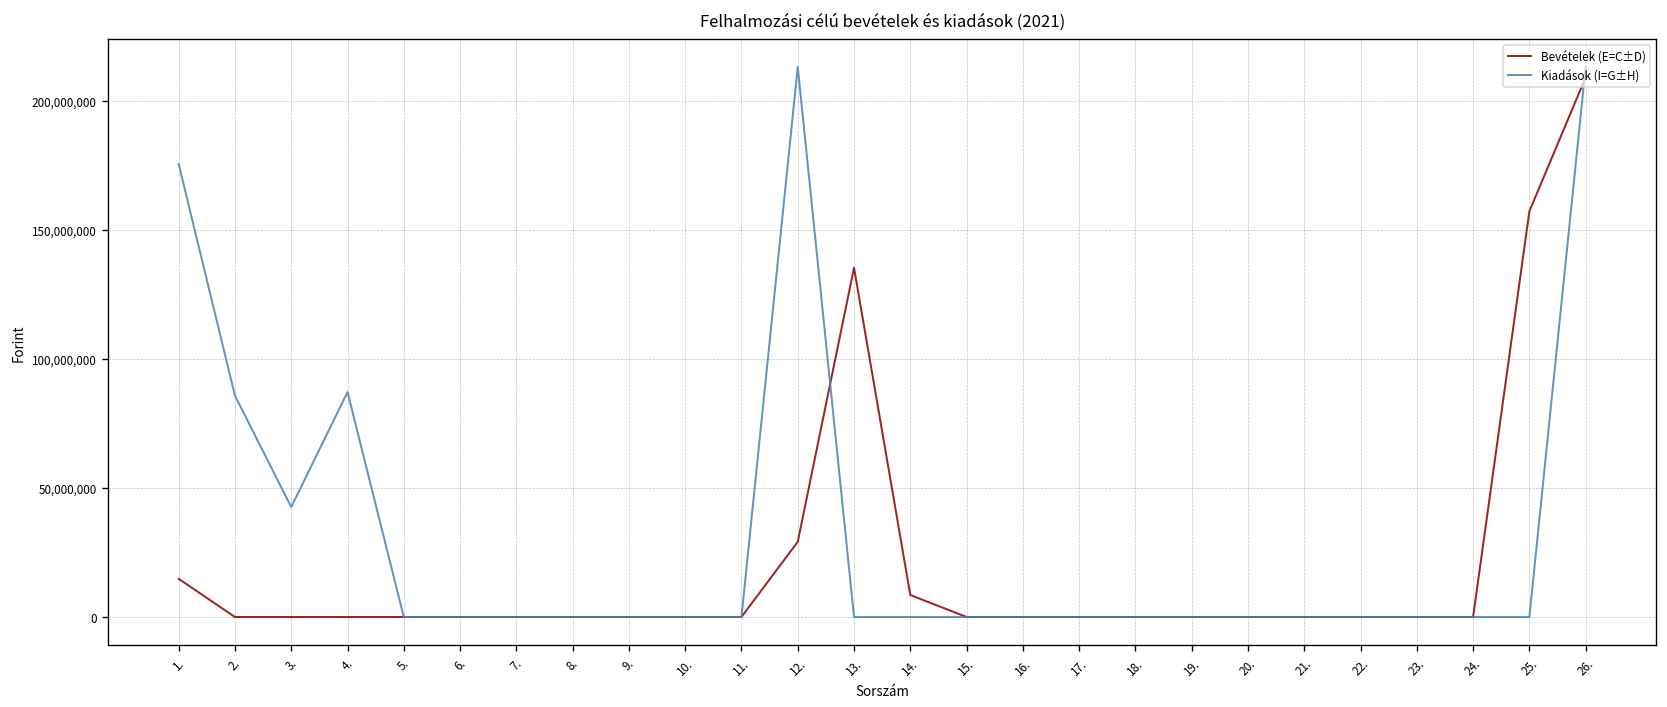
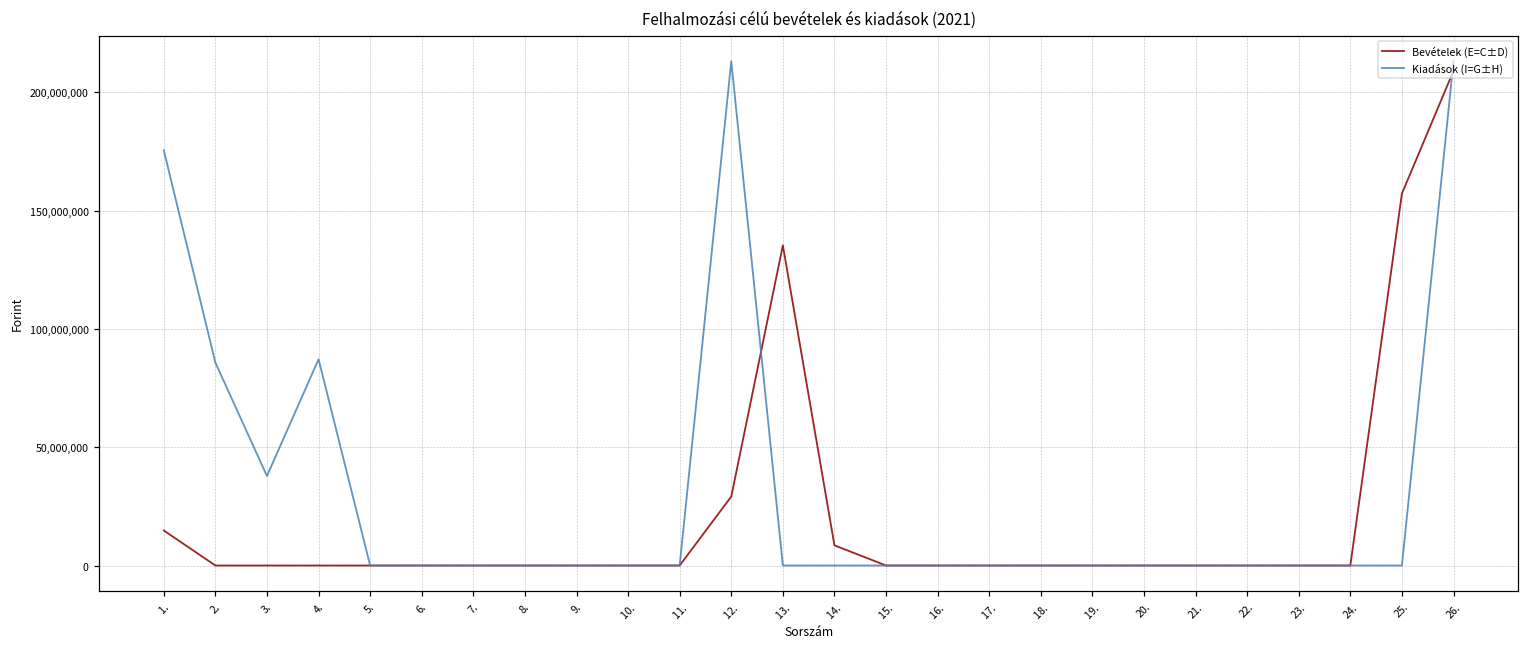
Kiadások (I=G±H), 3.: 43,000,000 -> 38,000,000
